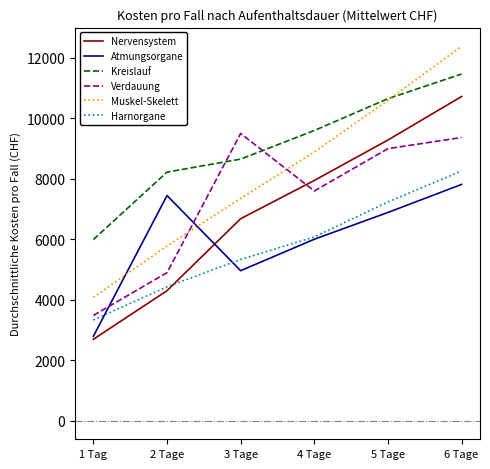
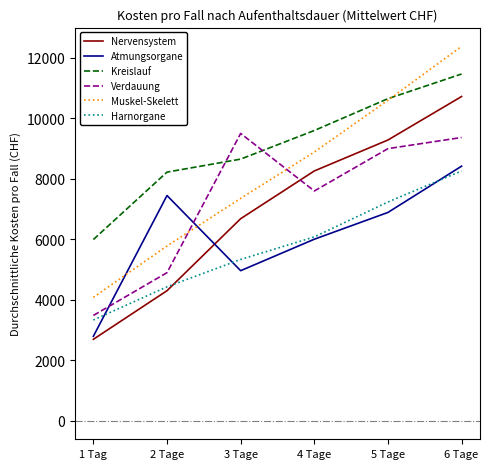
Nervensystem, 4 Tage: 7900 -> 8300
Atmungsorgane, 6 Tage: 7800 -> 8400
